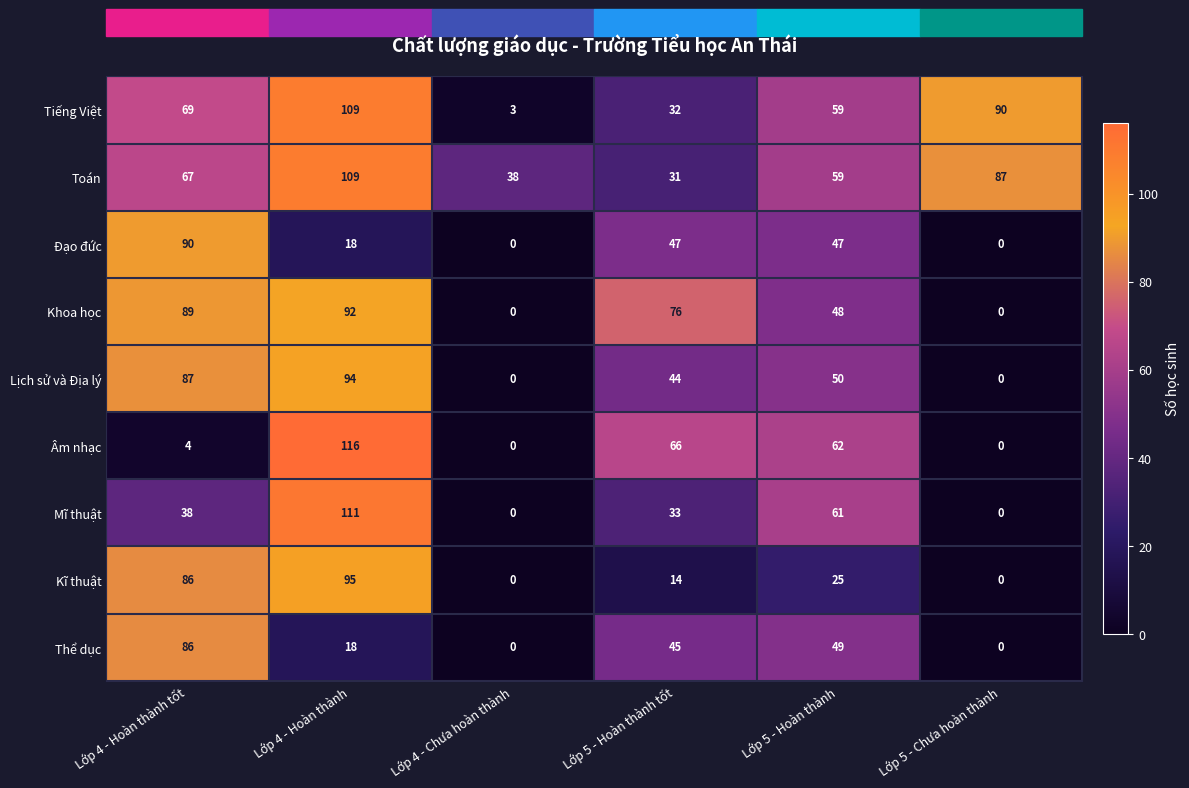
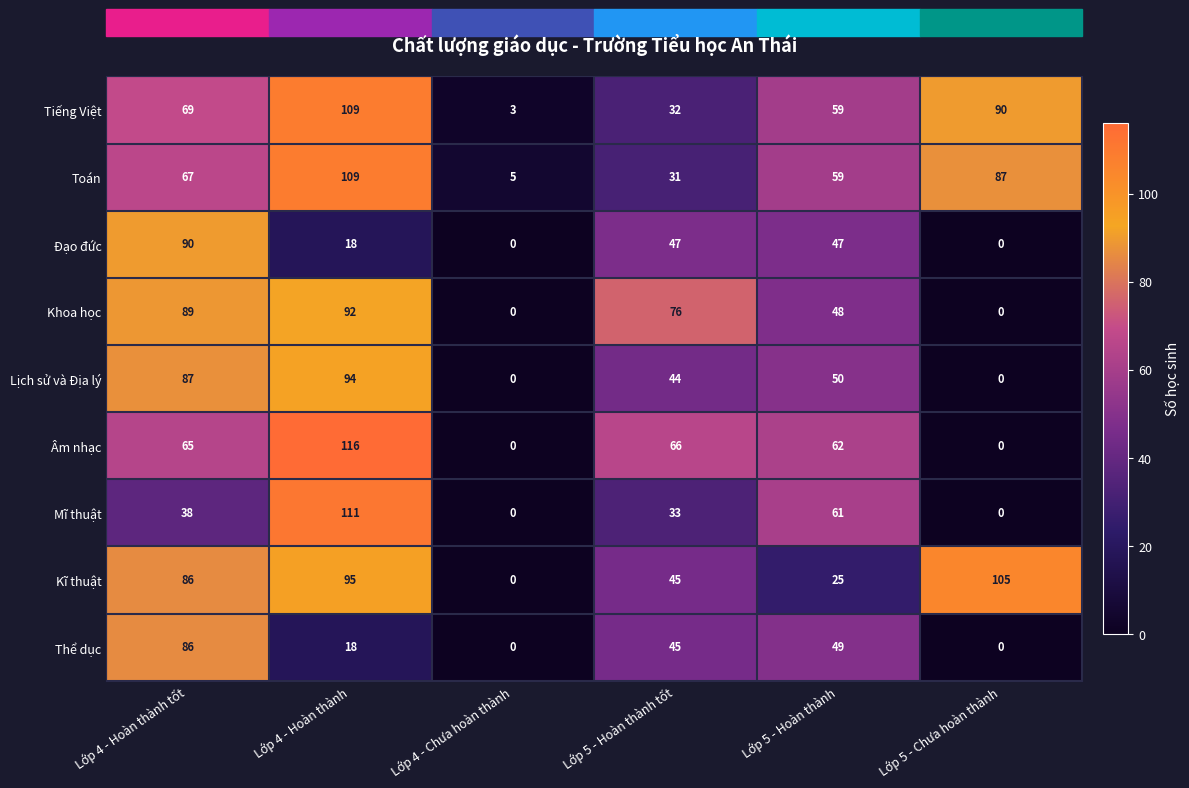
Toán, Lớp 4 - Chưa hoàn thành: 38 -> 5
Âm nhạc, Lớp 4 - Hoàn thành tốt: 4 -> 65
Kĩ thuật, Lớp 5 - Hoàn thành tốt: 14 -> 45
Kĩ thuật, Lớp 5 - Chưa hoàn thành: 0 -> 105
